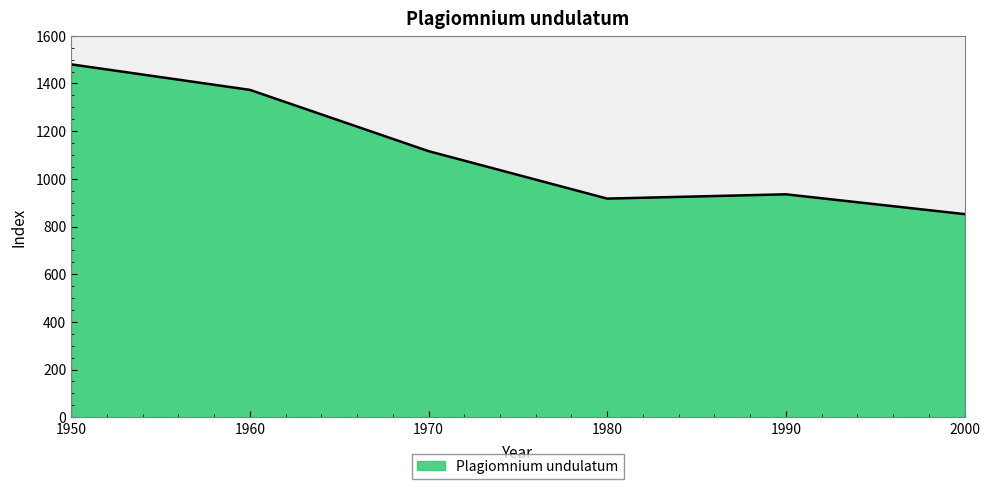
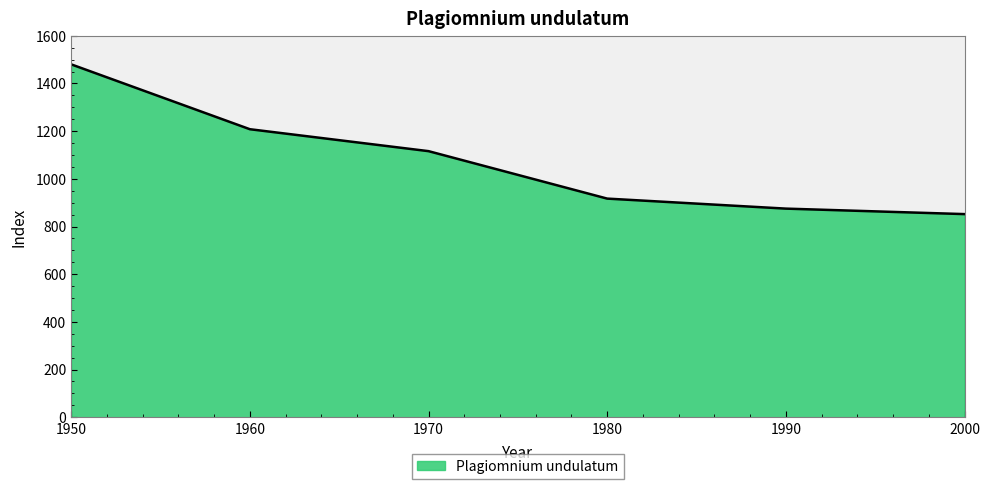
1960: 1370 -> 1210
1990: 940 -> 880
